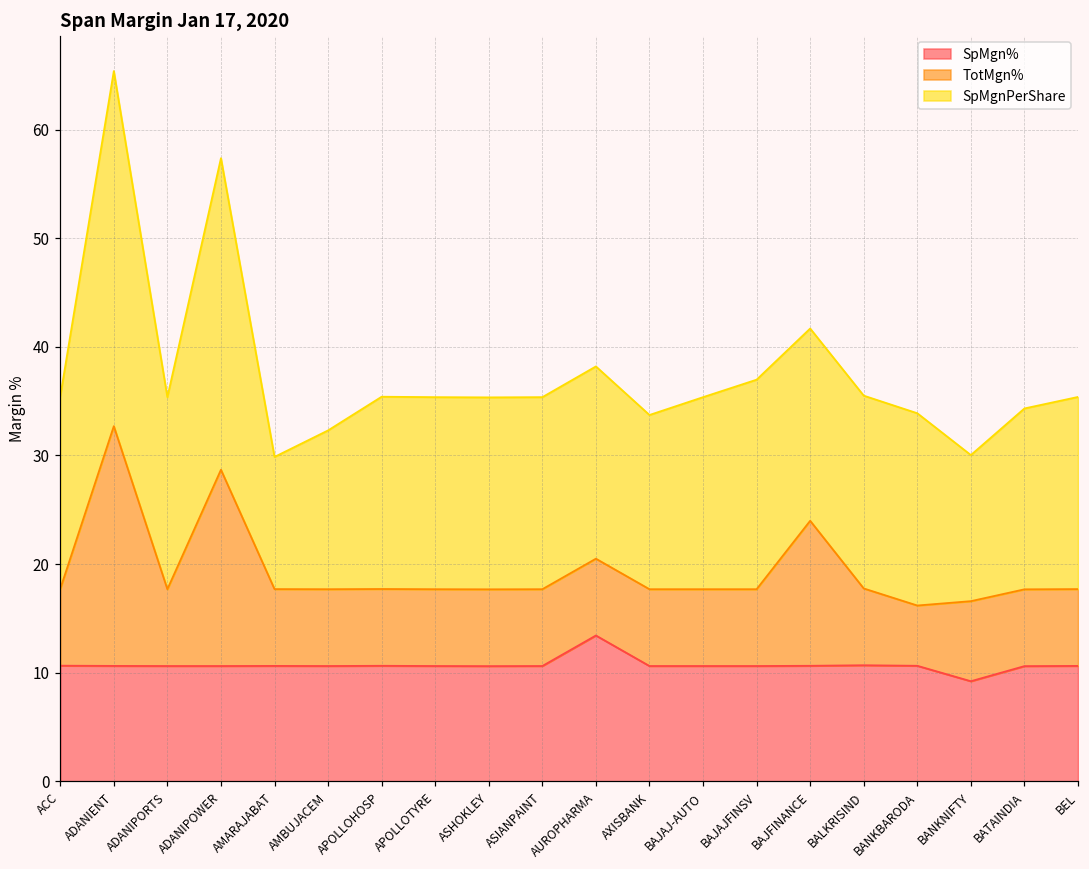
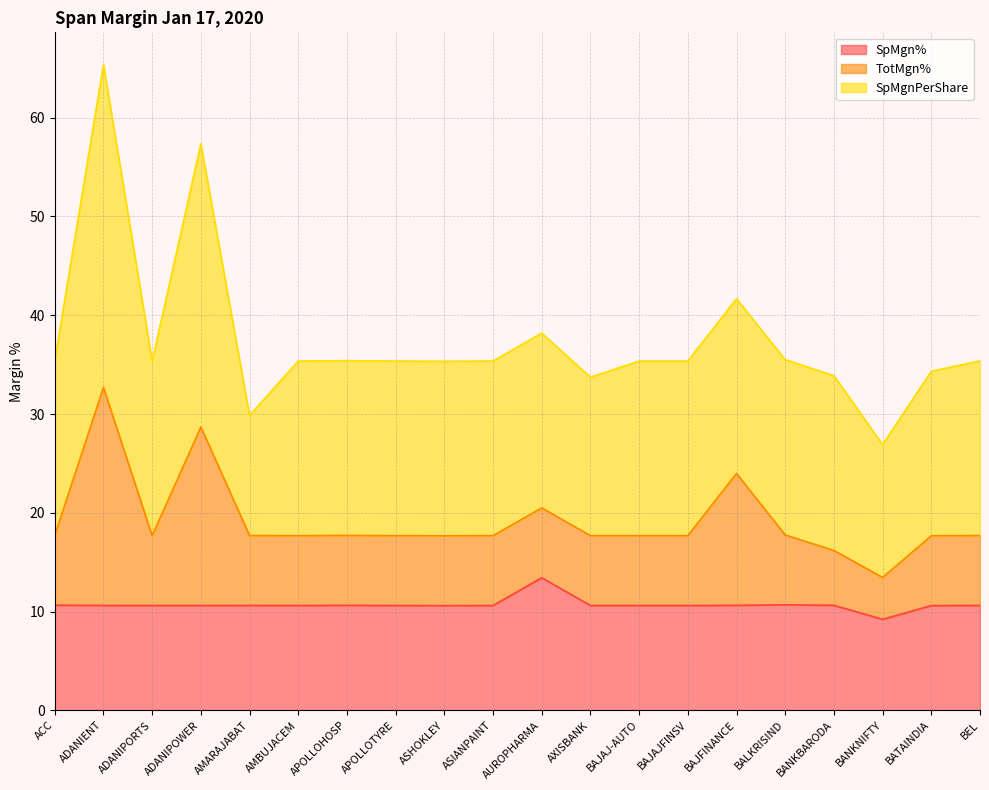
SpMgnPerShare, AMBUJACEM: 15 -> 18
SpMgnPerShare, BAJAJFINSV: 19 -> 18
TotMgn%, BANKNIFTY: 7 -> 4
